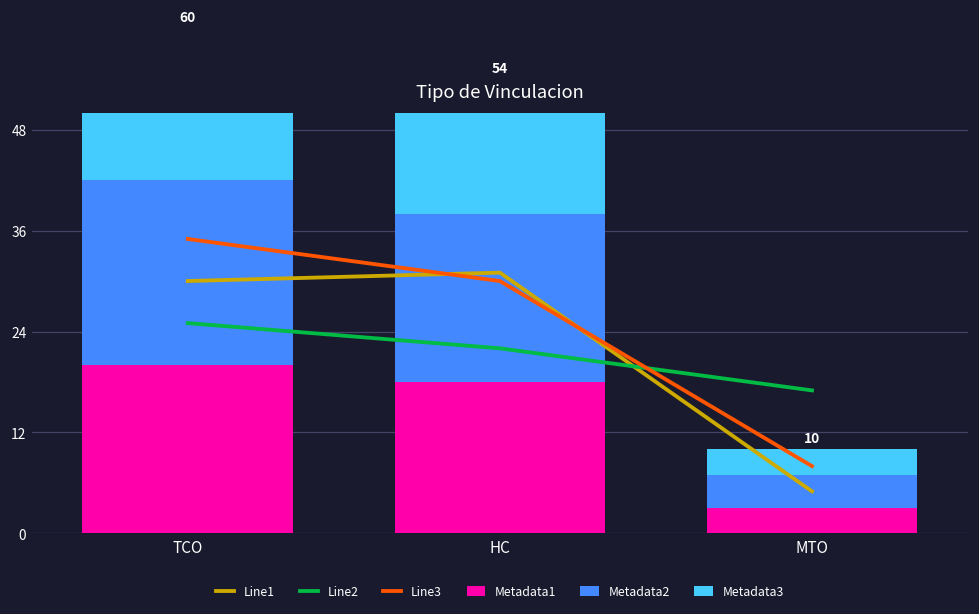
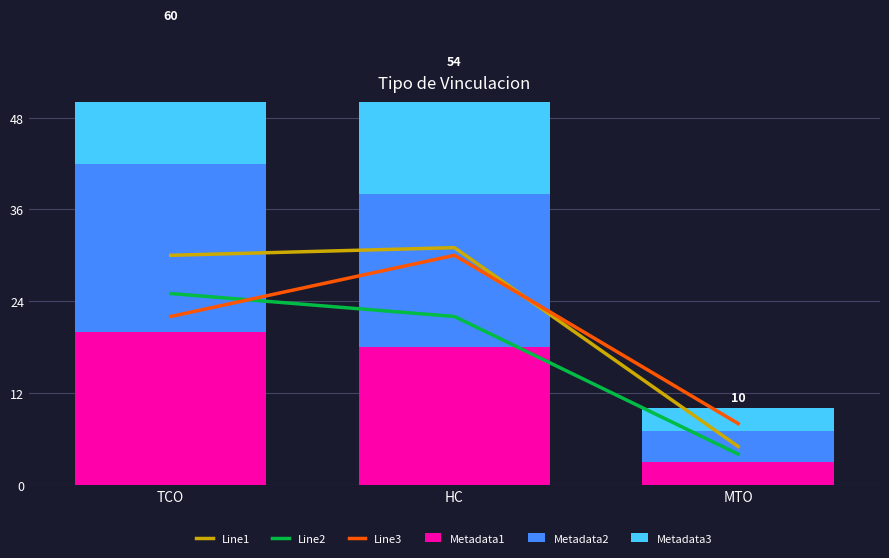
Line3, TCO: 35 -> 22
Line2, MTO: 17 -> 4
